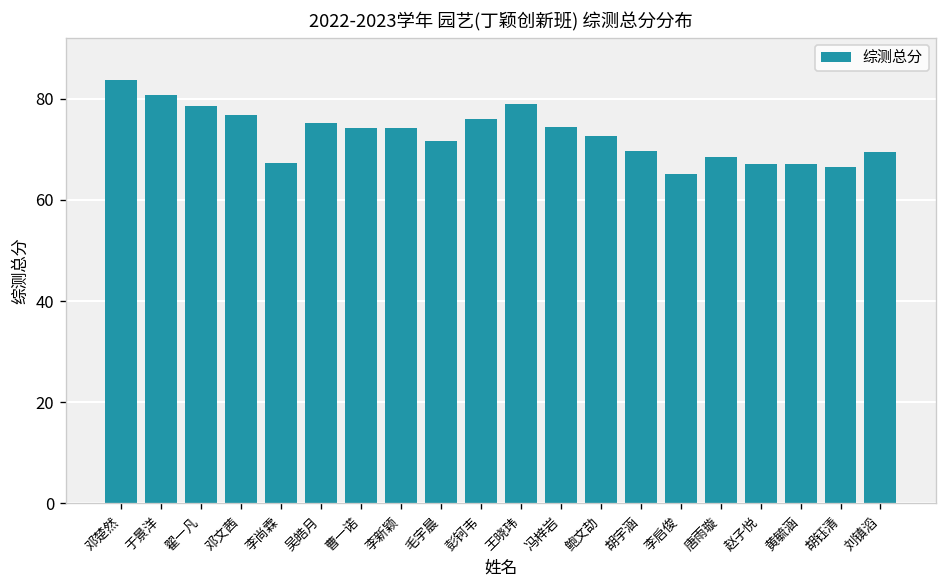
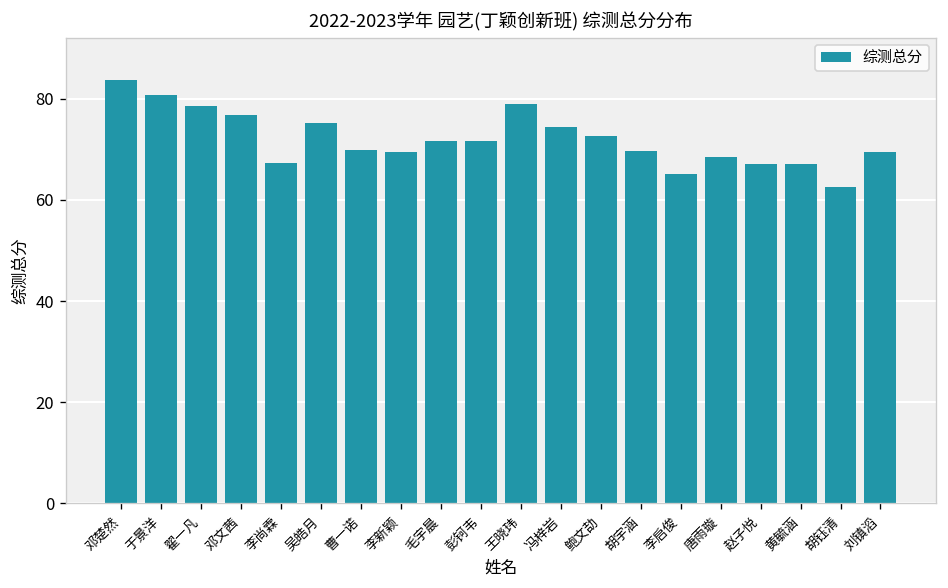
曹一诺: 74 -> 70
李新颖: 74 -> 70
彭钶韦: 76 -> 72
胡钰清: 67 -> 63
